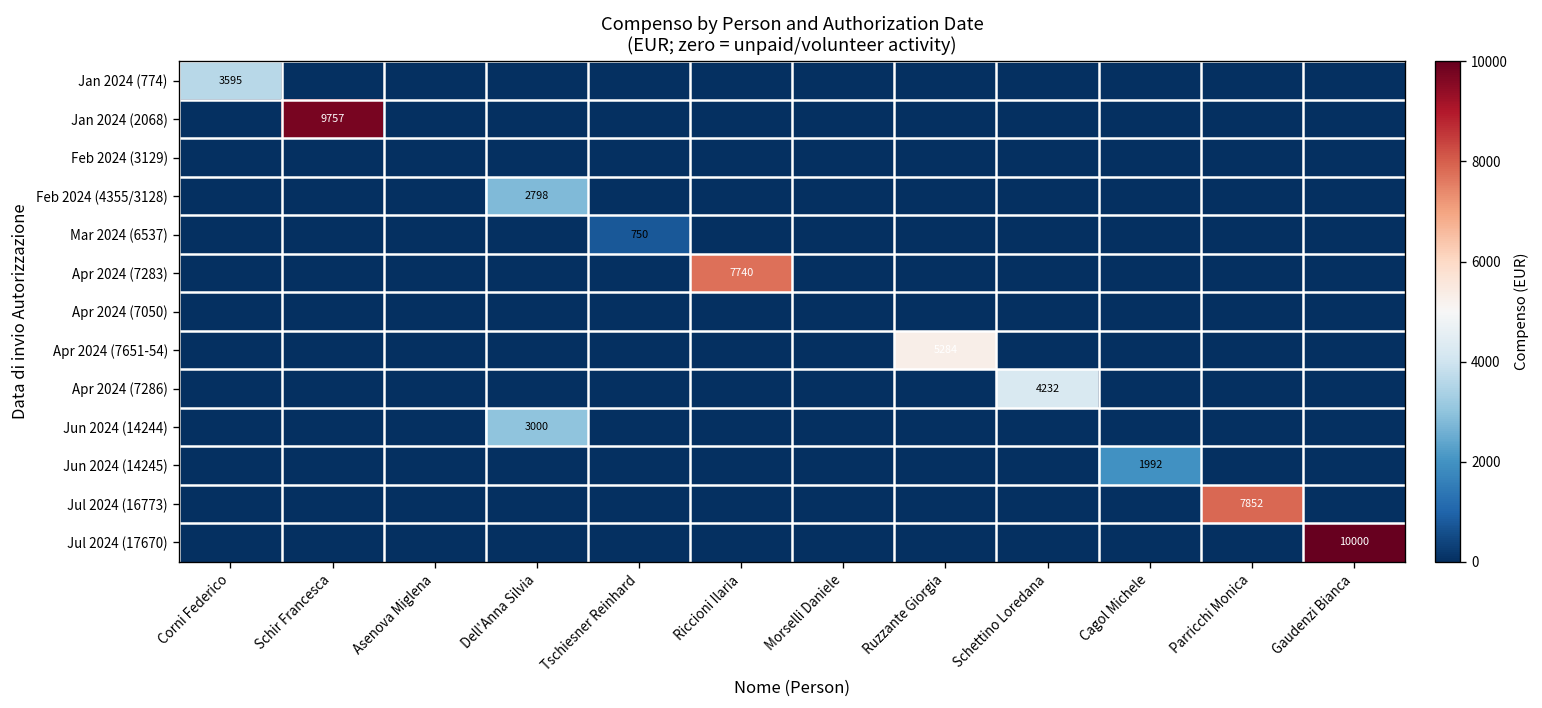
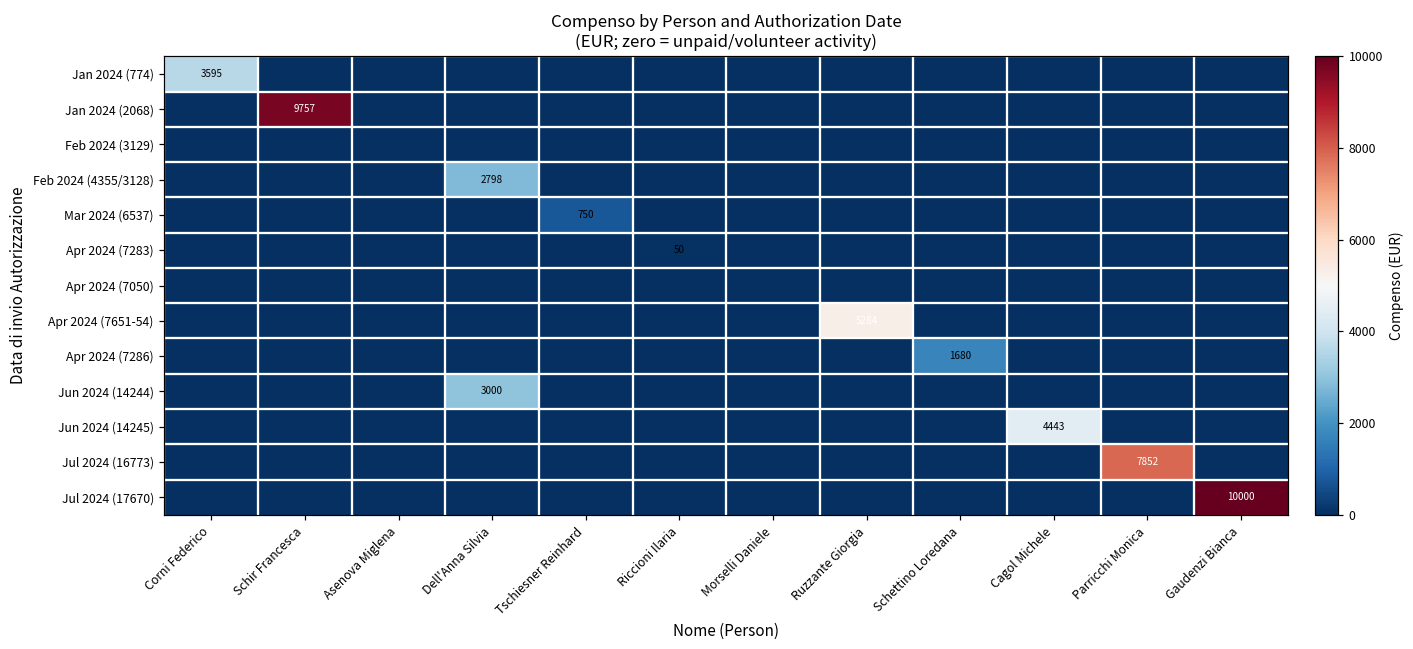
Apr 2024 (7283), Riccioni Ilaria: 7740 -> 50
Apr 2024 (7286), Schettino Loredana: 4232 -> 1680
Jun 2024 (14245), Cagol Michele: 1992 -> 4443
